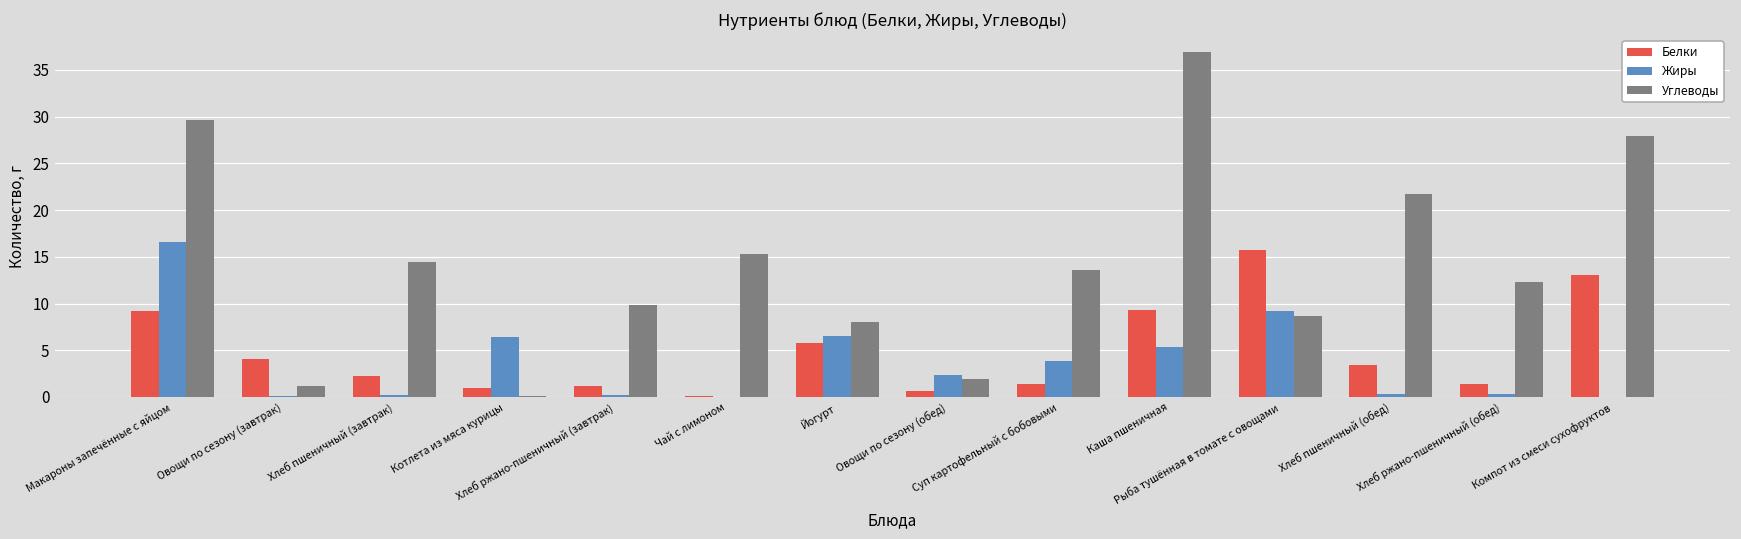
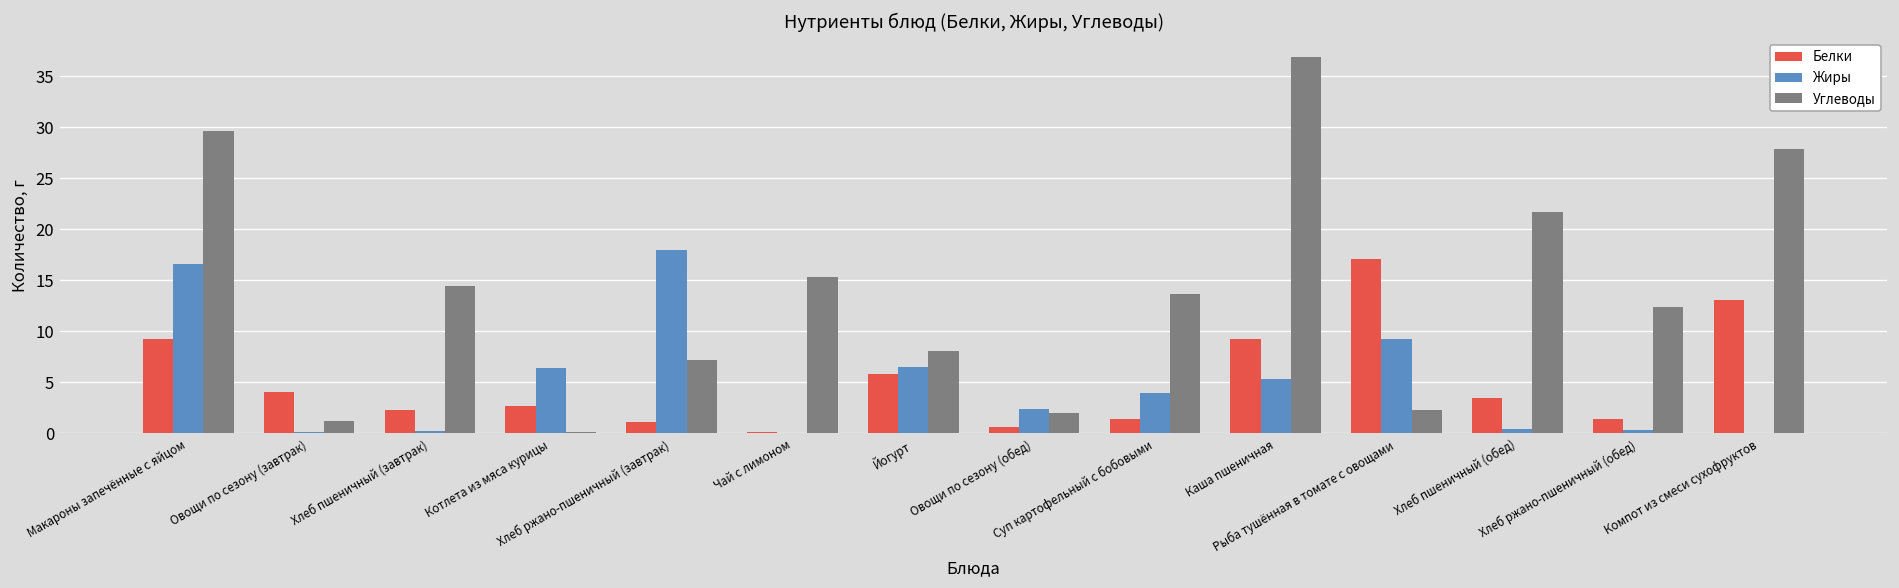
Белки, Котлета из мяса курицы: 1 -> 3
Жиры, Хлеб ржано-пшеничный (завтрак): 0 -> 18
Углеводы, Хлеб ржано-пшеничный (завтрак): 10 -> 7
Белки, Рыба тушённая в томате с овощами: 16 -> 17
Углеводы, Рыба тушённая в томате с овощами: 9 -> 2
